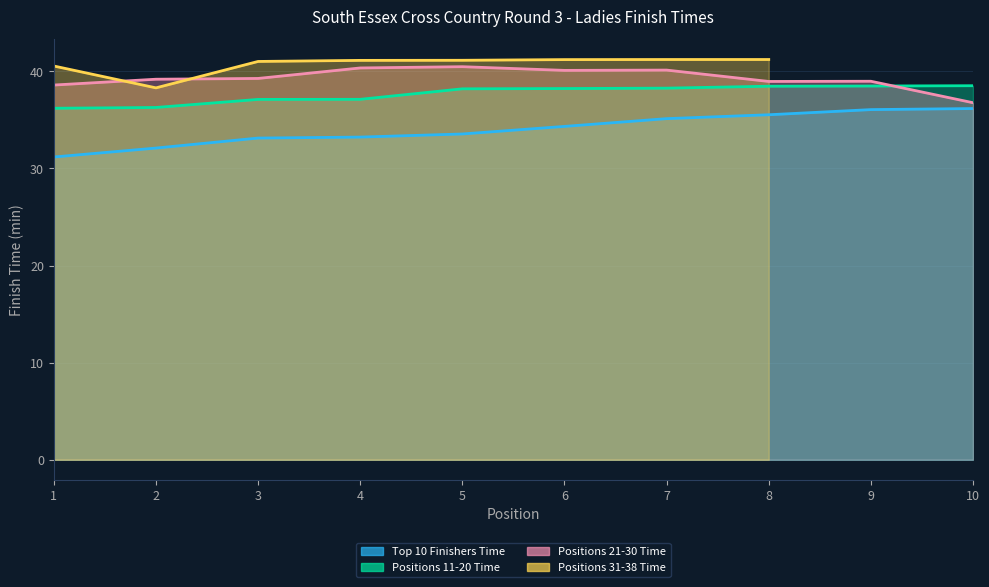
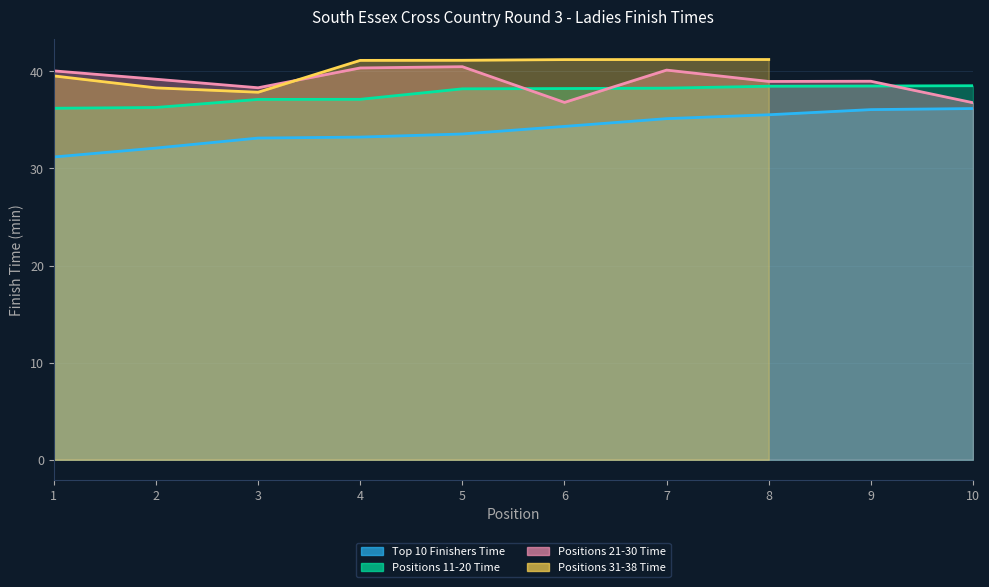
Positions 21-30 Time, 1: 39 -> 40
Positions 31-38 Time, 1: 41 -> 40
Positions 21-30 Time, 3: 39 -> 38
Positions 31-38 Time, 3: 41 -> 38
Positions 21-30 Time, 6: 40 -> 37
